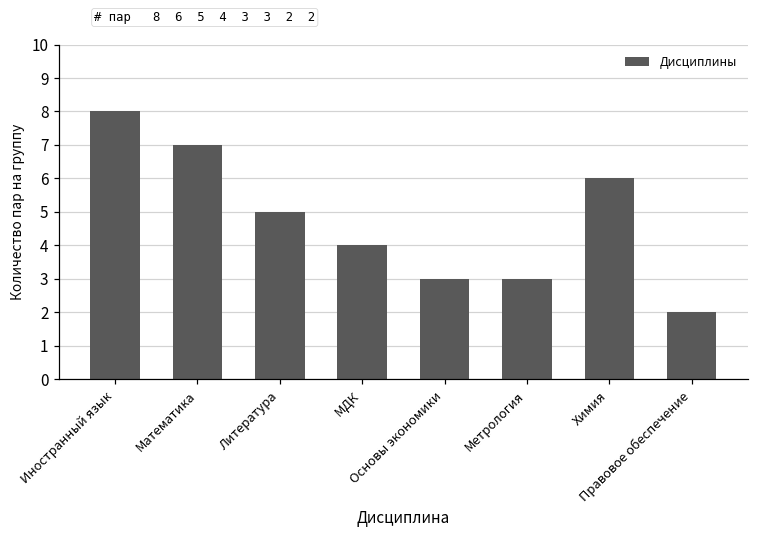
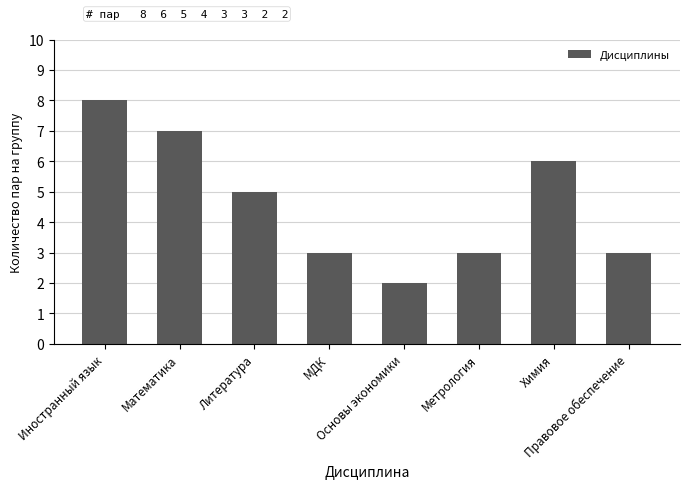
МДК: 4 -> 3
Основы экономики: 3 -> 2
Правовое обеспечение: 2 -> 3
